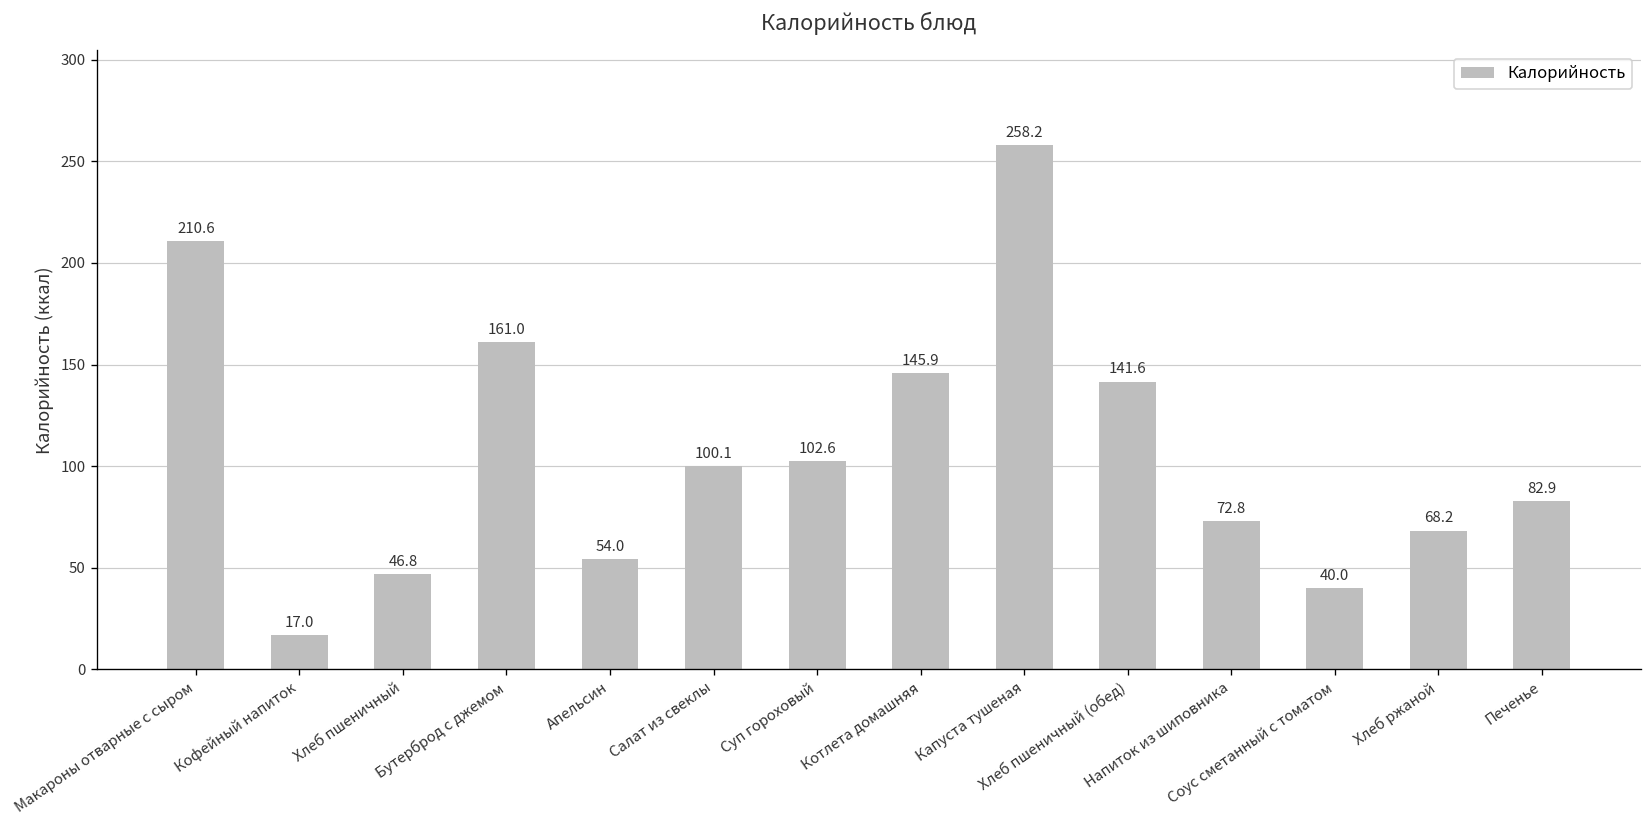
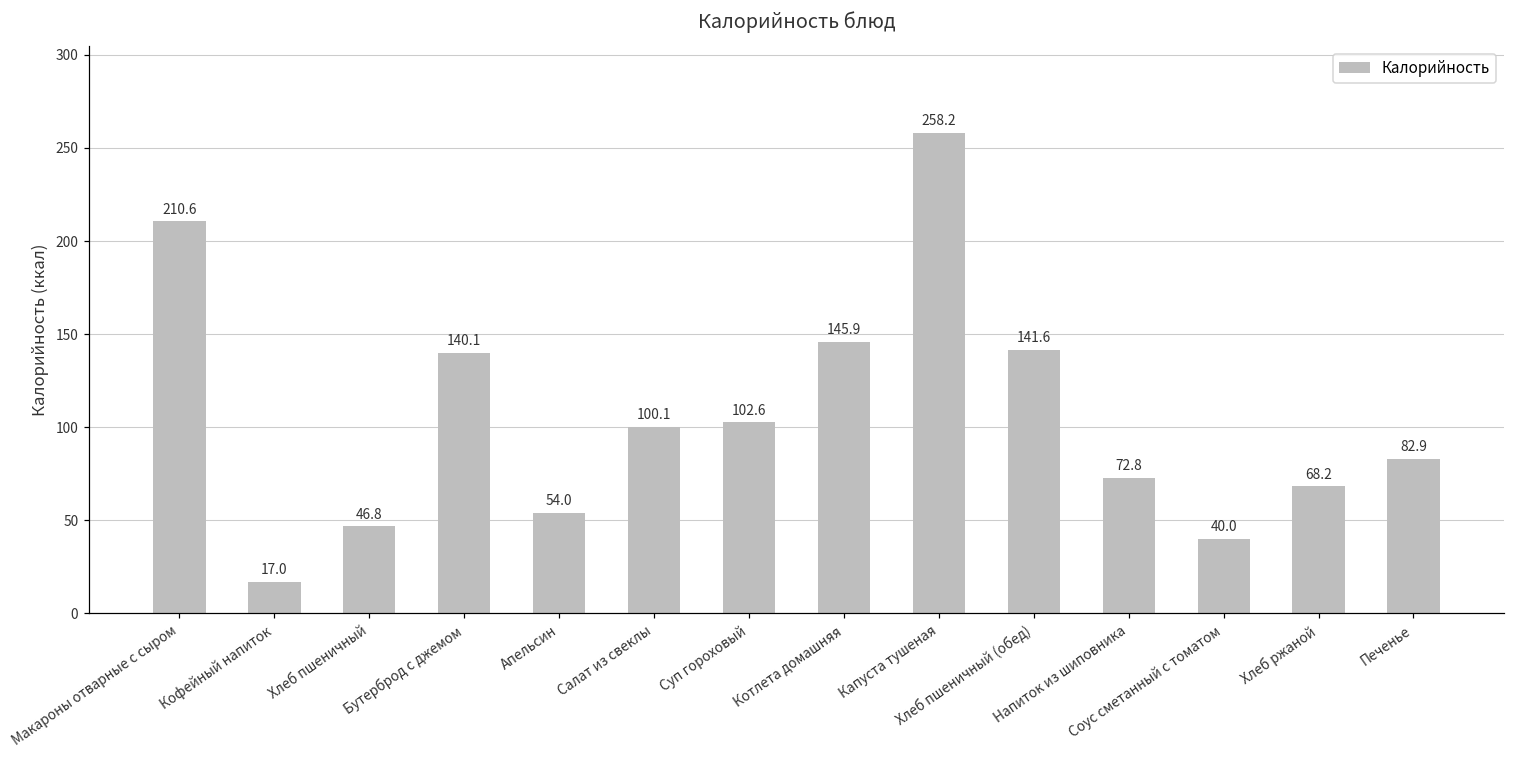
Бутерброд с джемом: 161.0 -> 140.1
